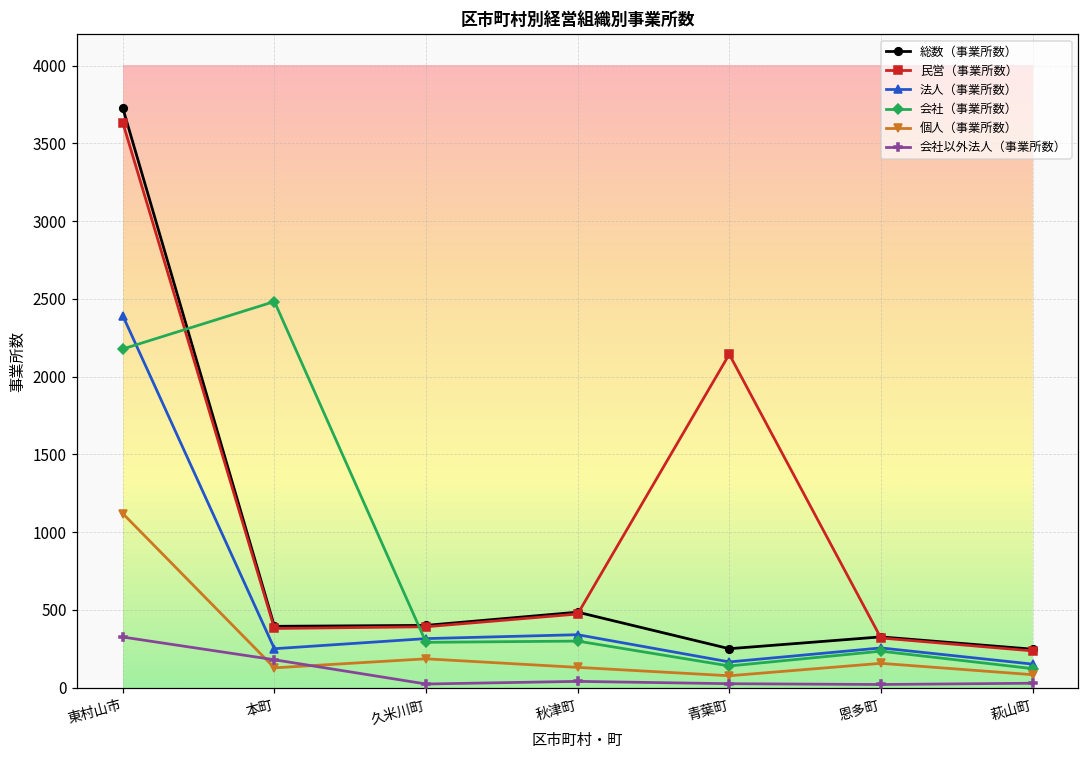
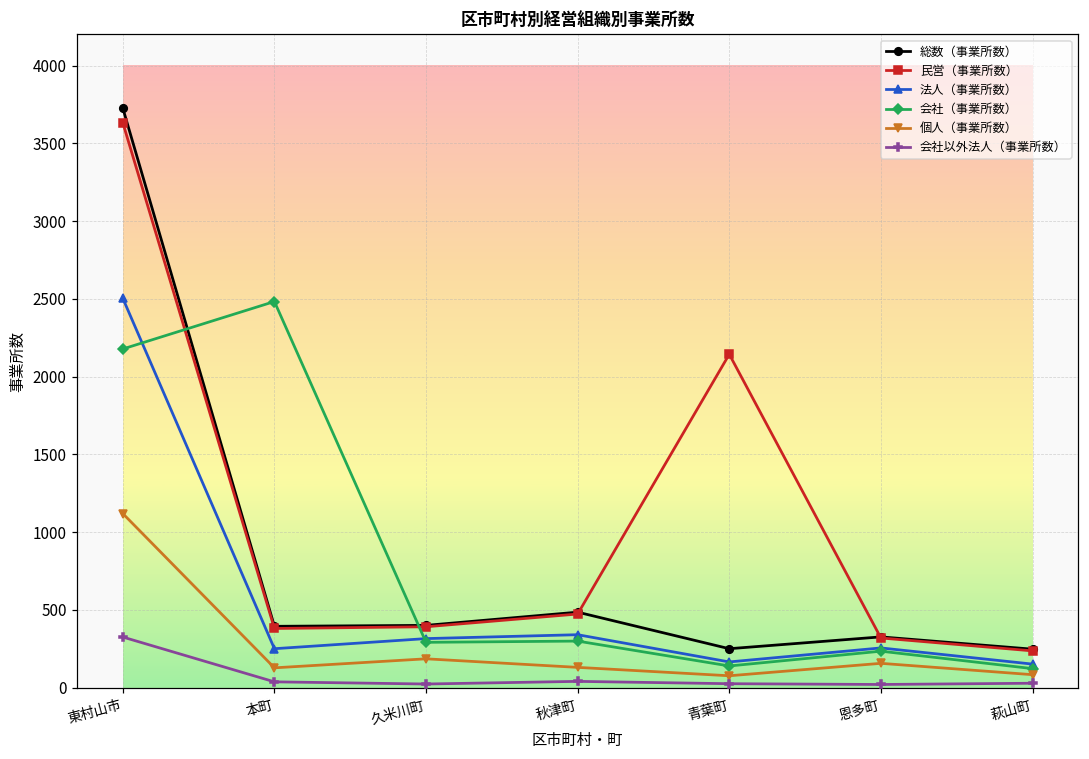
法人（事業所数）, 東村山市: 2390 -> 2500
会社以外法人（事業所数）, 本町: 180 -> 40
